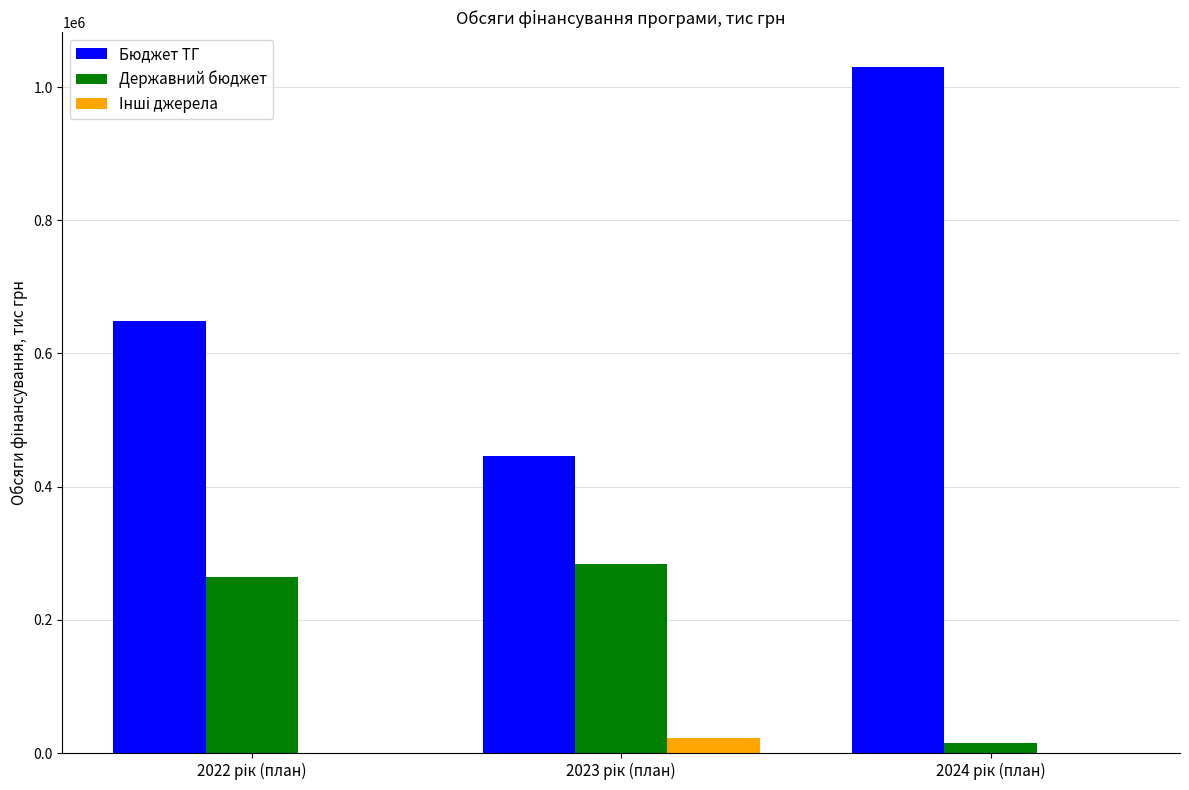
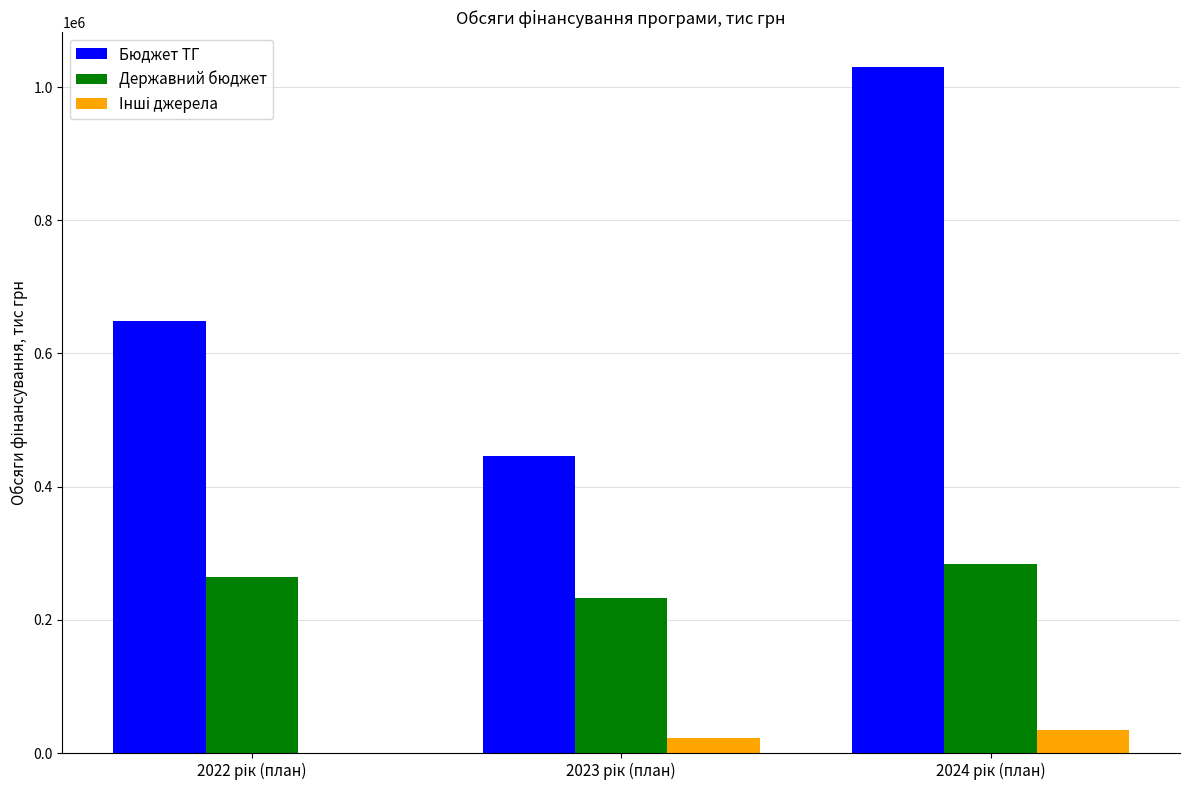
Державний бюджет, 2023 рік (план): 280000 -> 230000
Державний бюджет, 2024 рік (план): 20000 -> 280000
Інші джерела, 2024 рік (план): 0 -> 30000
